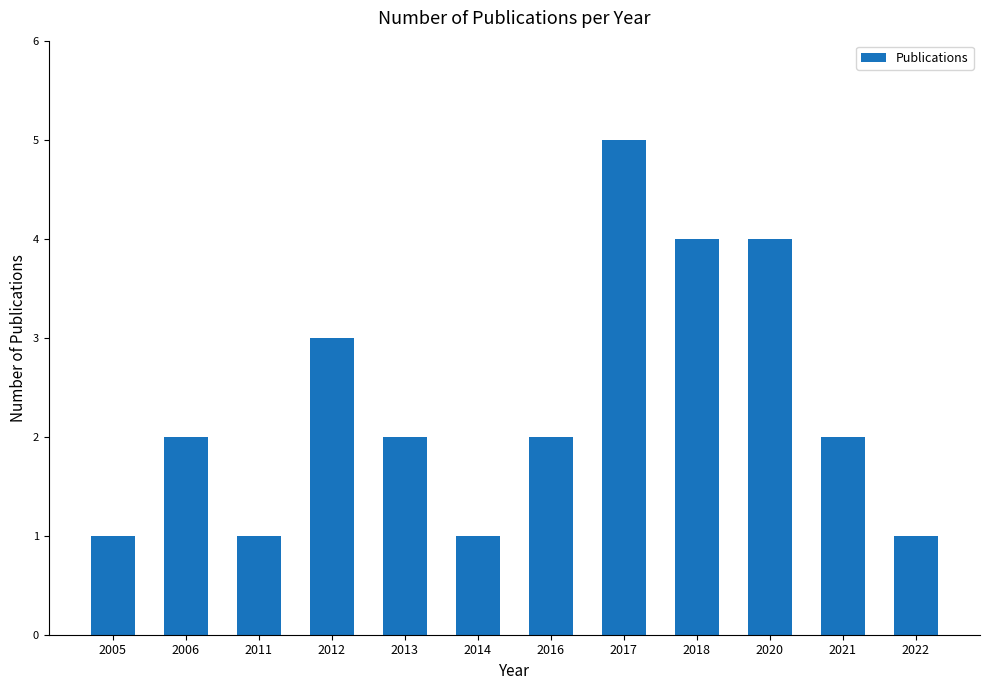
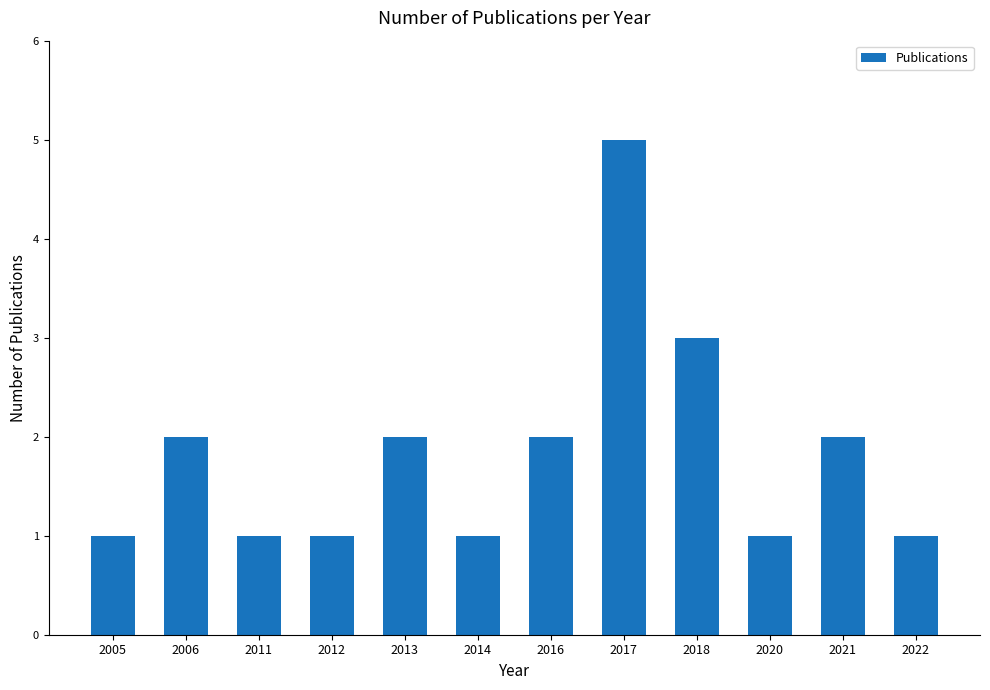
2012: 3 -> 1
2018: 4 -> 3
2020: 4 -> 1
